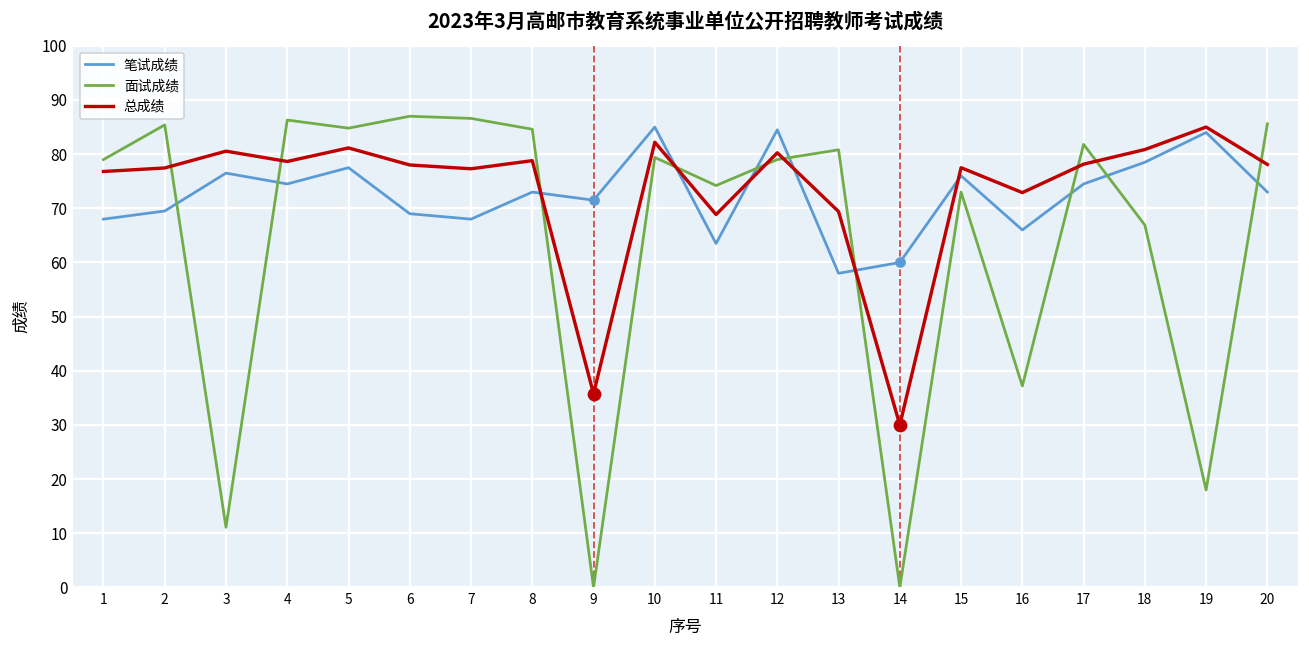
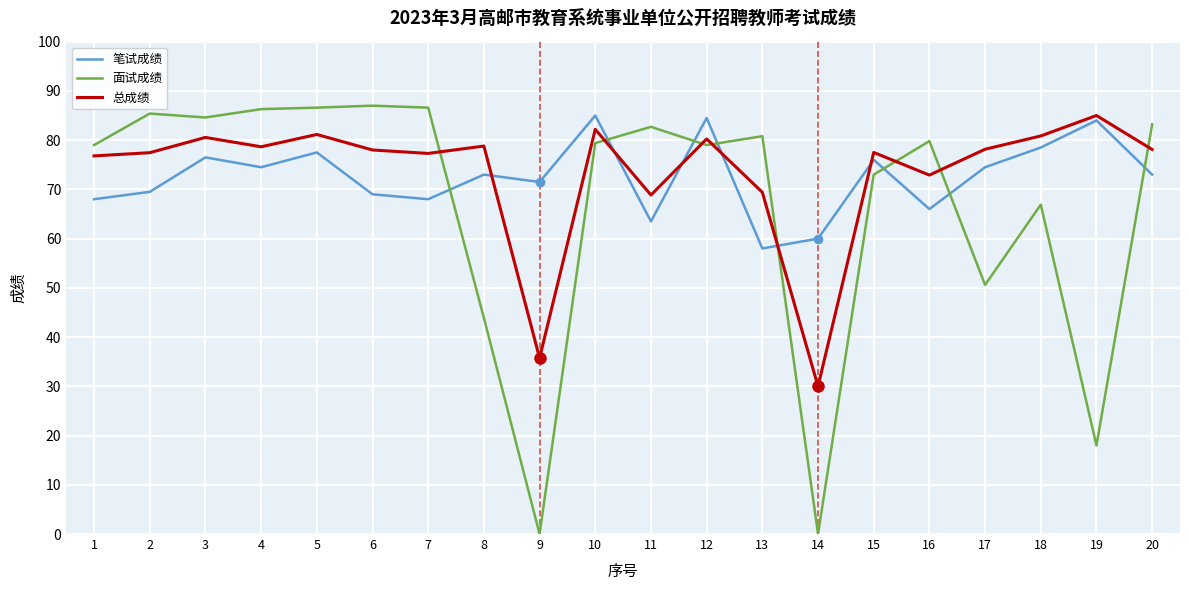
面试成绩, 3: 11 -> 85
面试成绩, 5: 85 -> 87
面试成绩, 8: 85 -> 44
面试成绩, 11: 74 -> 83
面试成绩, 16: 37 -> 80
面试成绩, 17: 82 -> 51
面试成绩, 20: 86 -> 83
